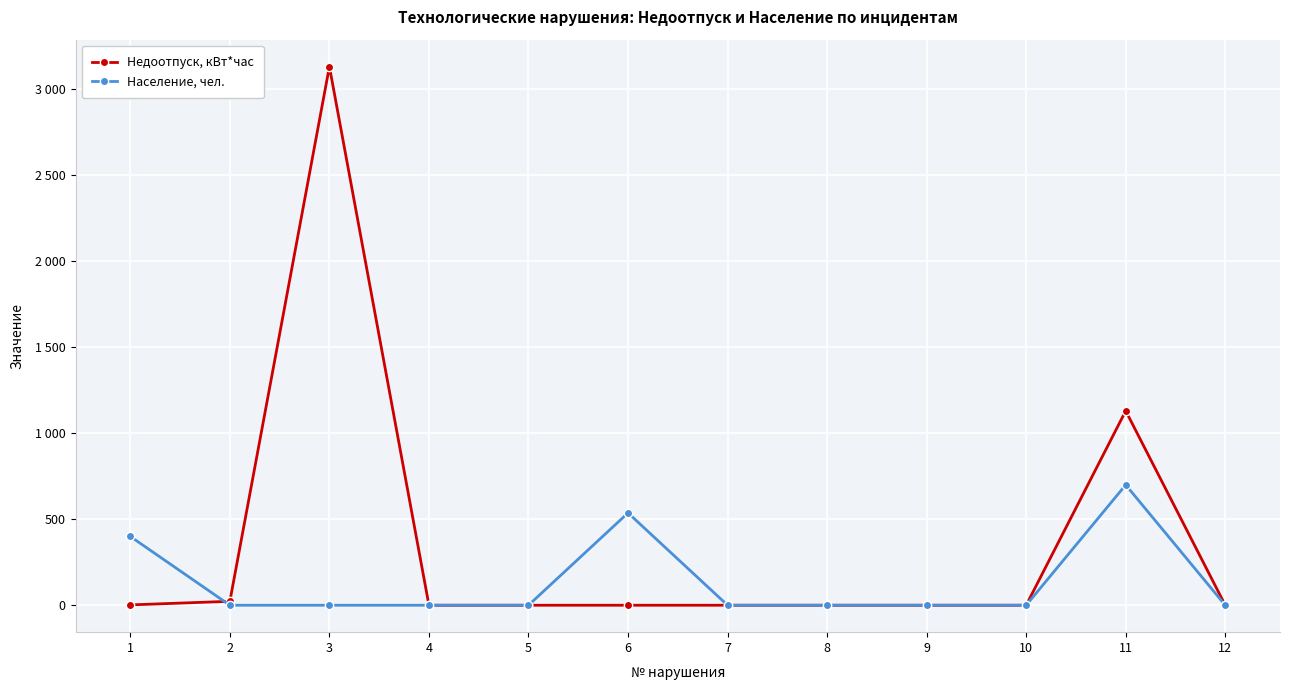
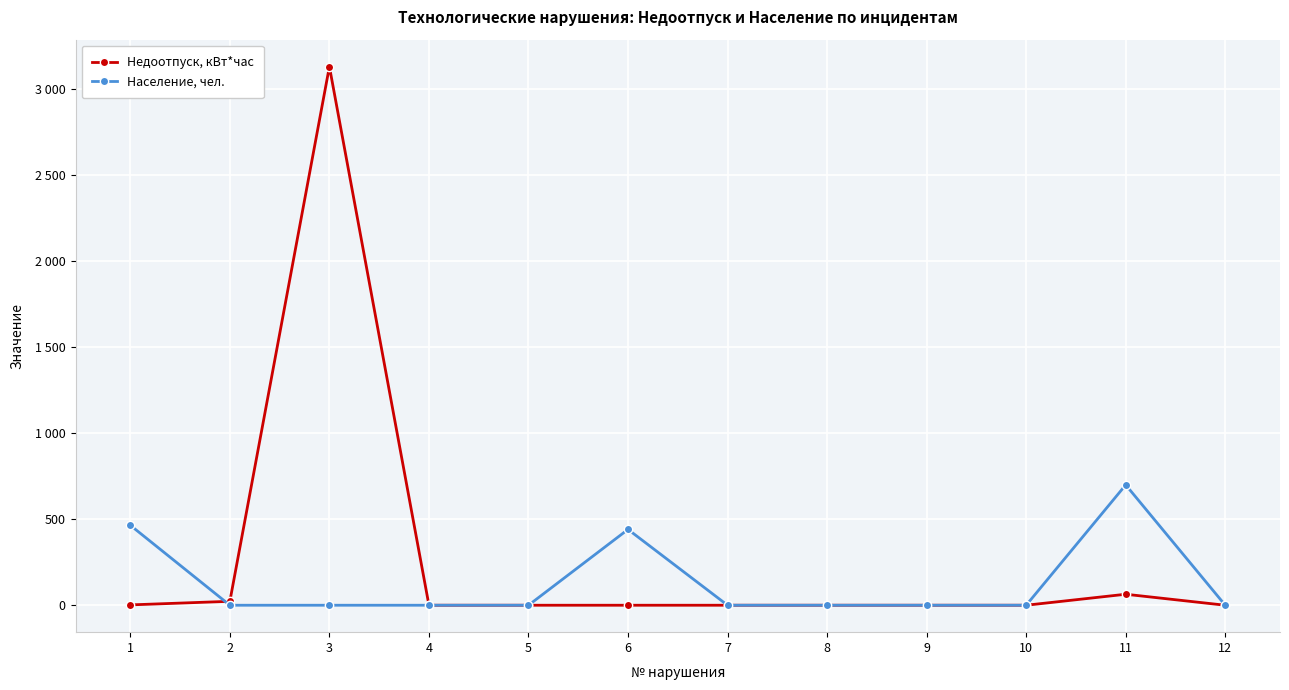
Население, чел., 1: 400 -> 470
Население, чел., 6: 540 -> 440
Недоотпуск, кВт*час, 11: 1130 -> 60
